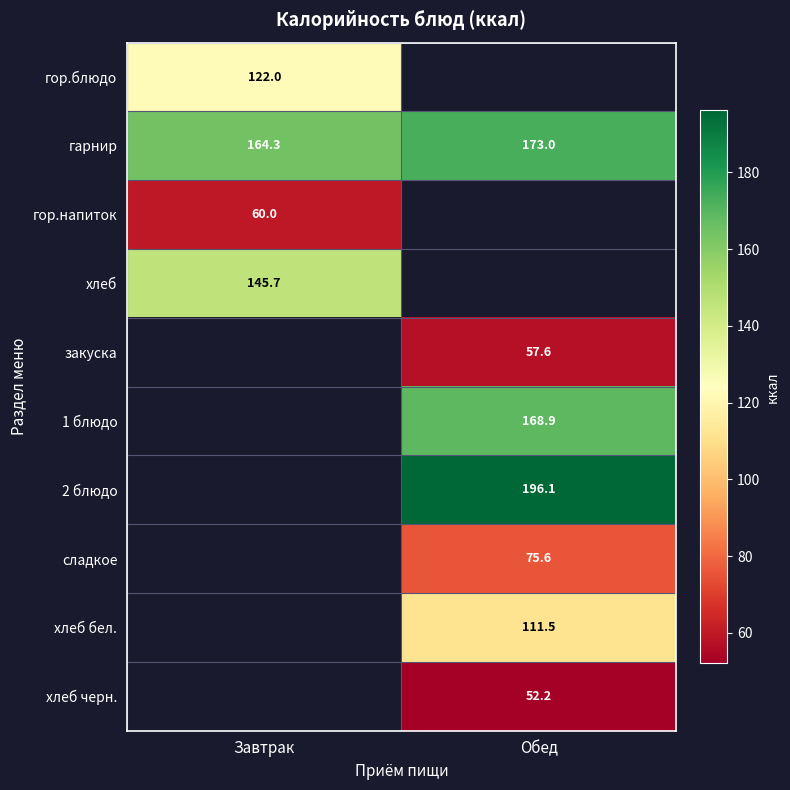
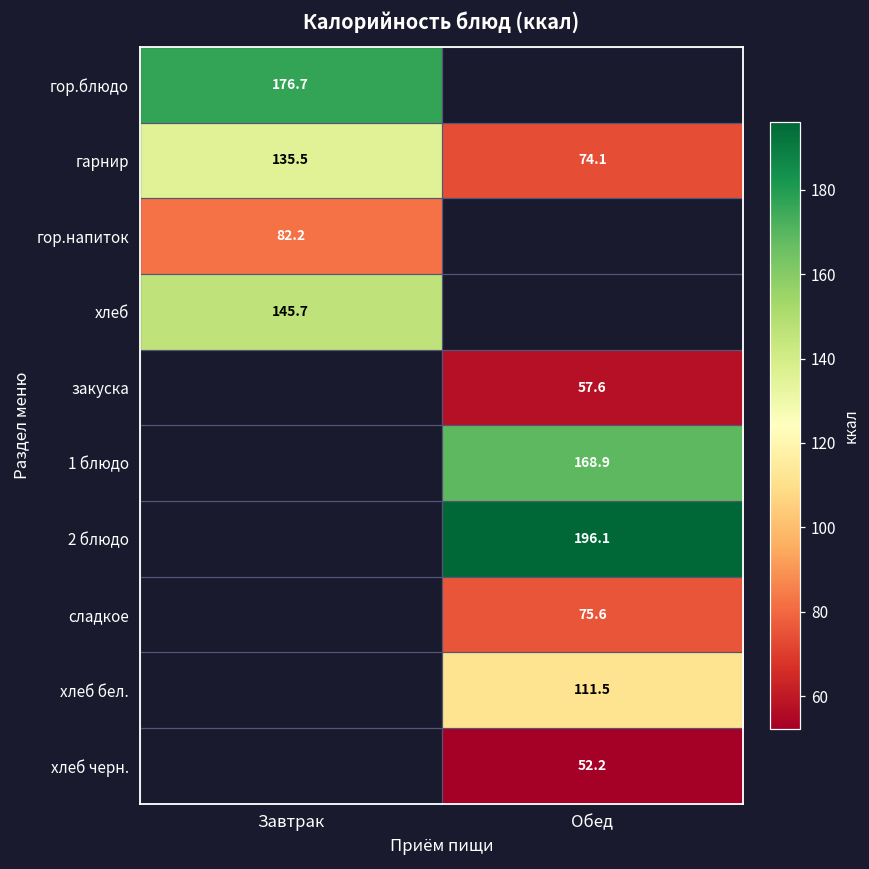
гор.блюдо, Завтрак: 122.0 -> 176.7
гарнир, Завтрак: 164.3 -> 135.5
гарнир, Обед: 173.0 -> 74.1
гор.напиток, Завтрак: 60.0 -> 82.2
